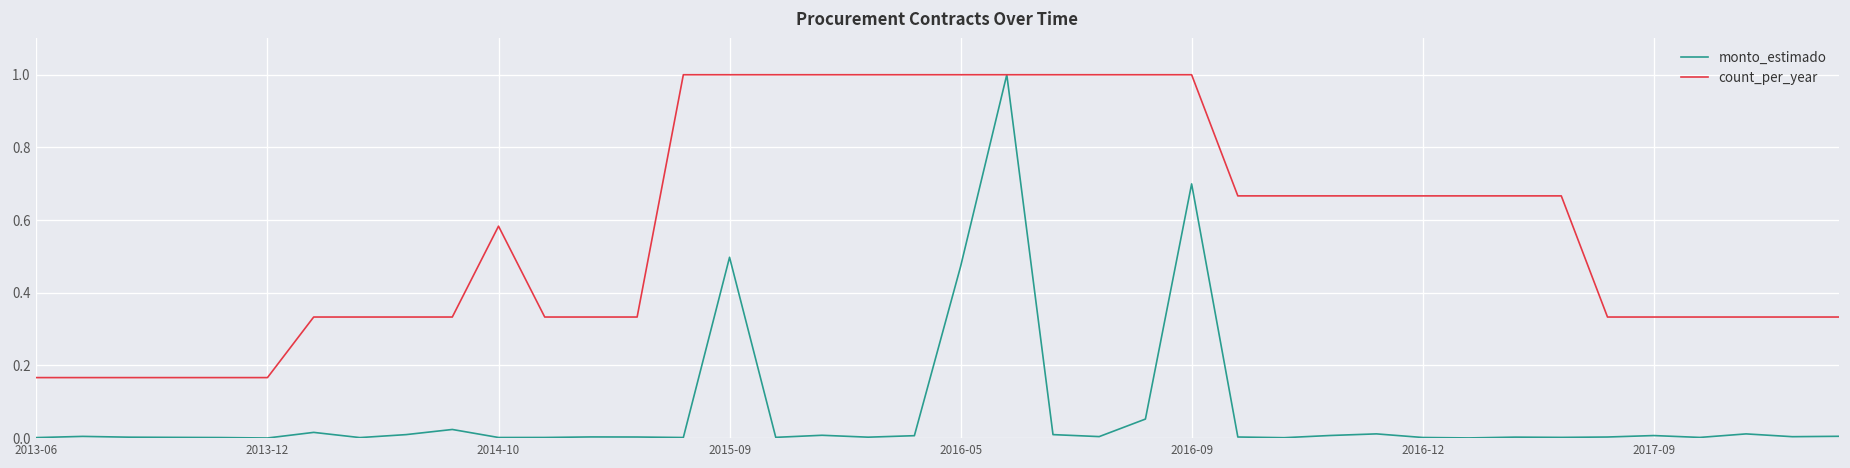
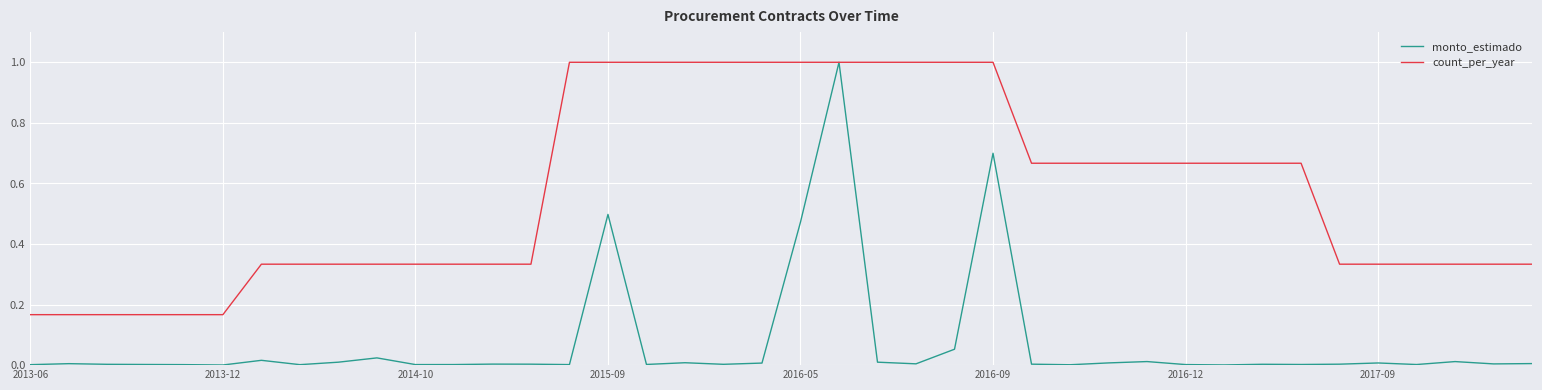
count_per_year, 2014-10: 0.58 -> 0.33
